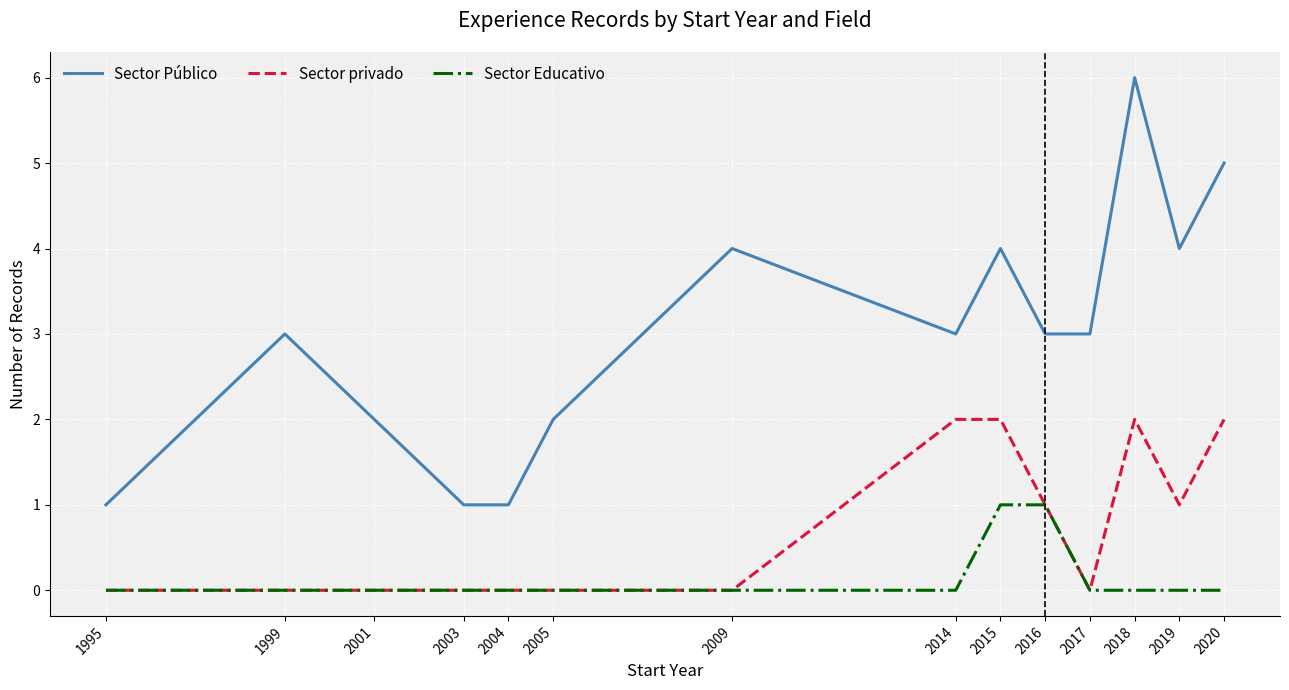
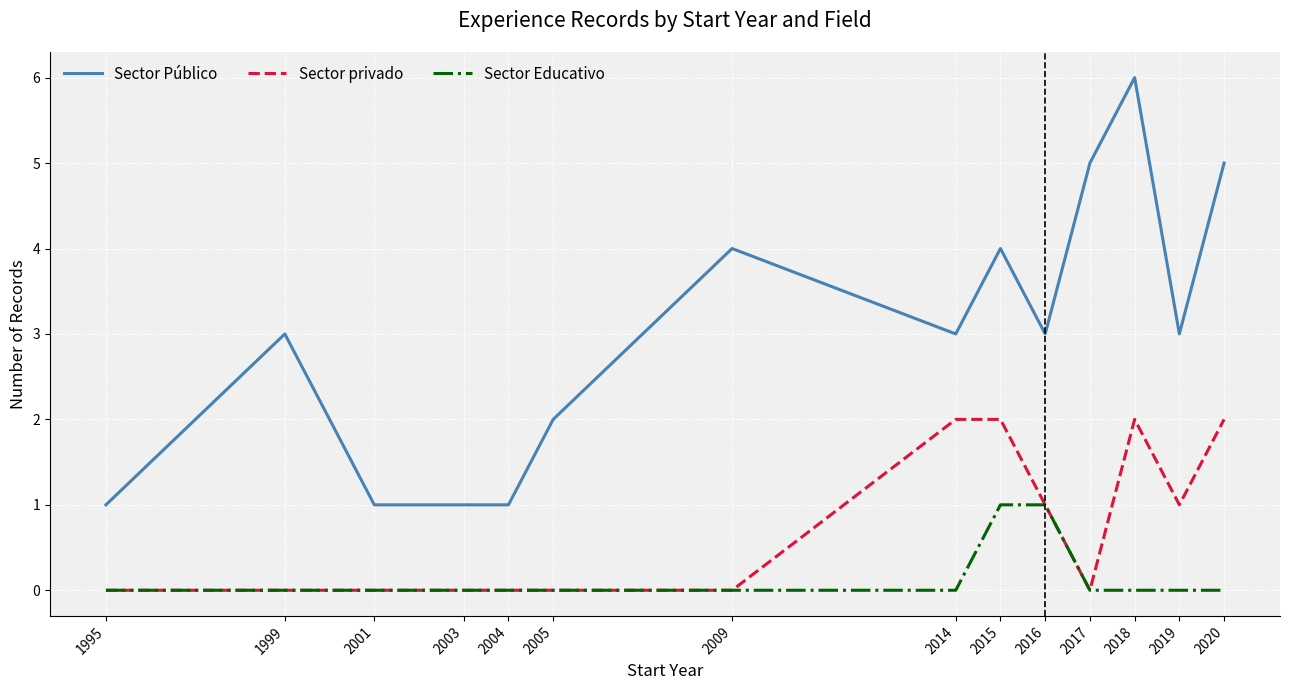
Sector Público, 2001: 2 -> 1
Sector Público, 2017: 3 -> 5
Sector Público, 2019: 4 -> 3
